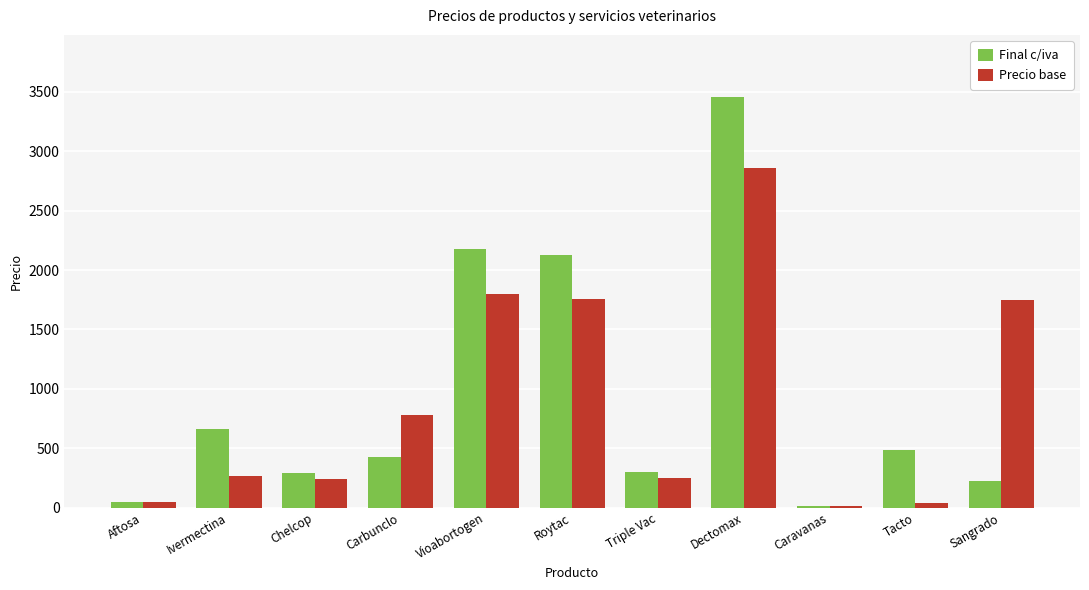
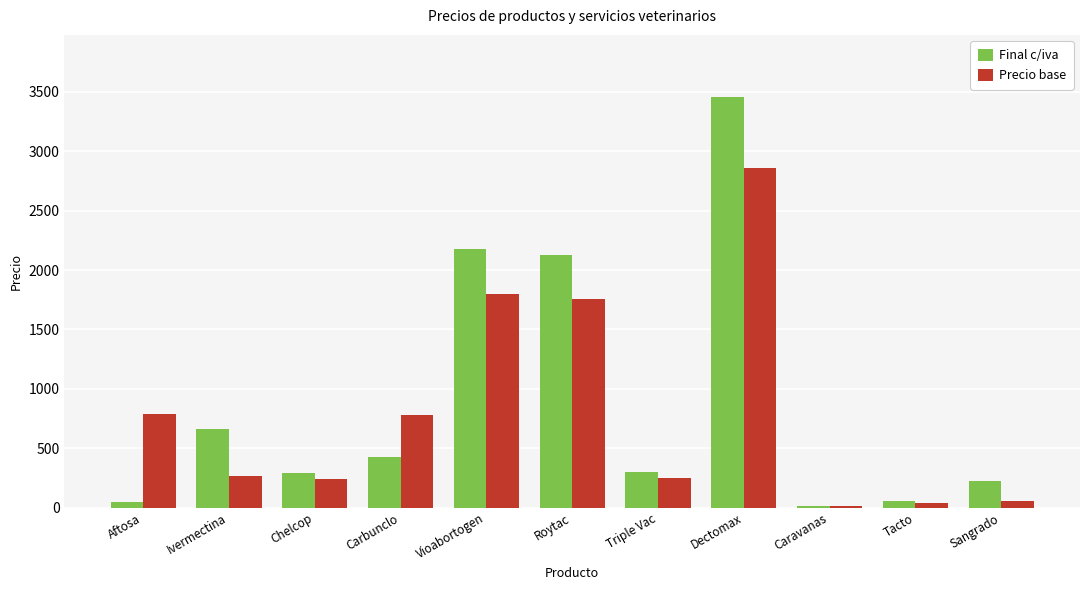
Precio base, Aftosa: 50 -> 790
Final c/iva, Tacto: 490 -> 50
Precio base, Sangrado: 1750 -> 60
